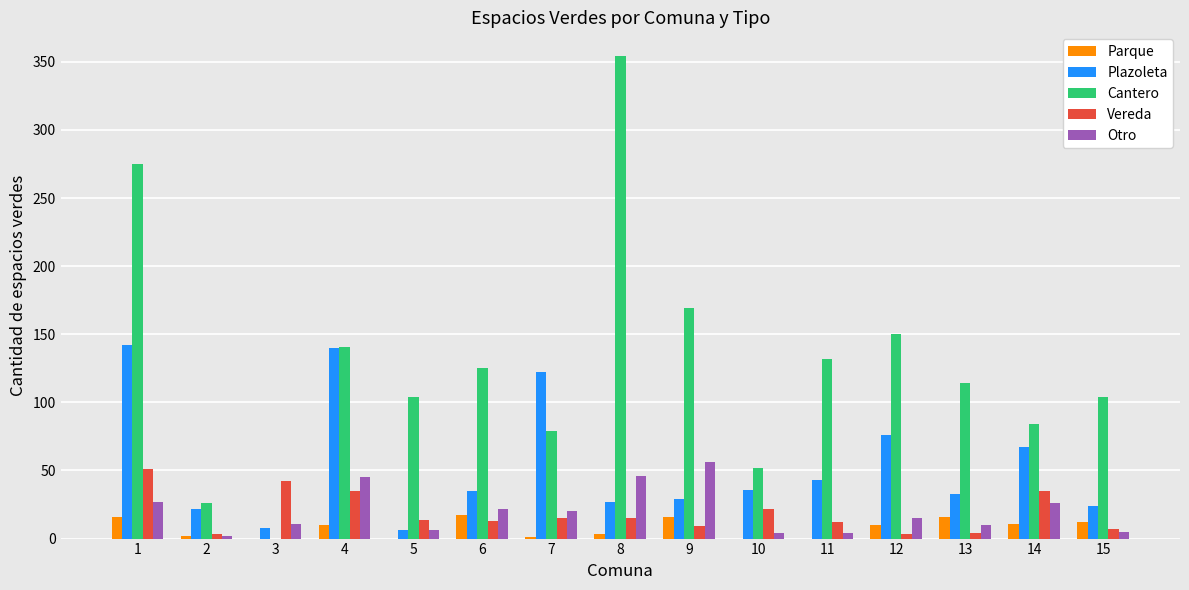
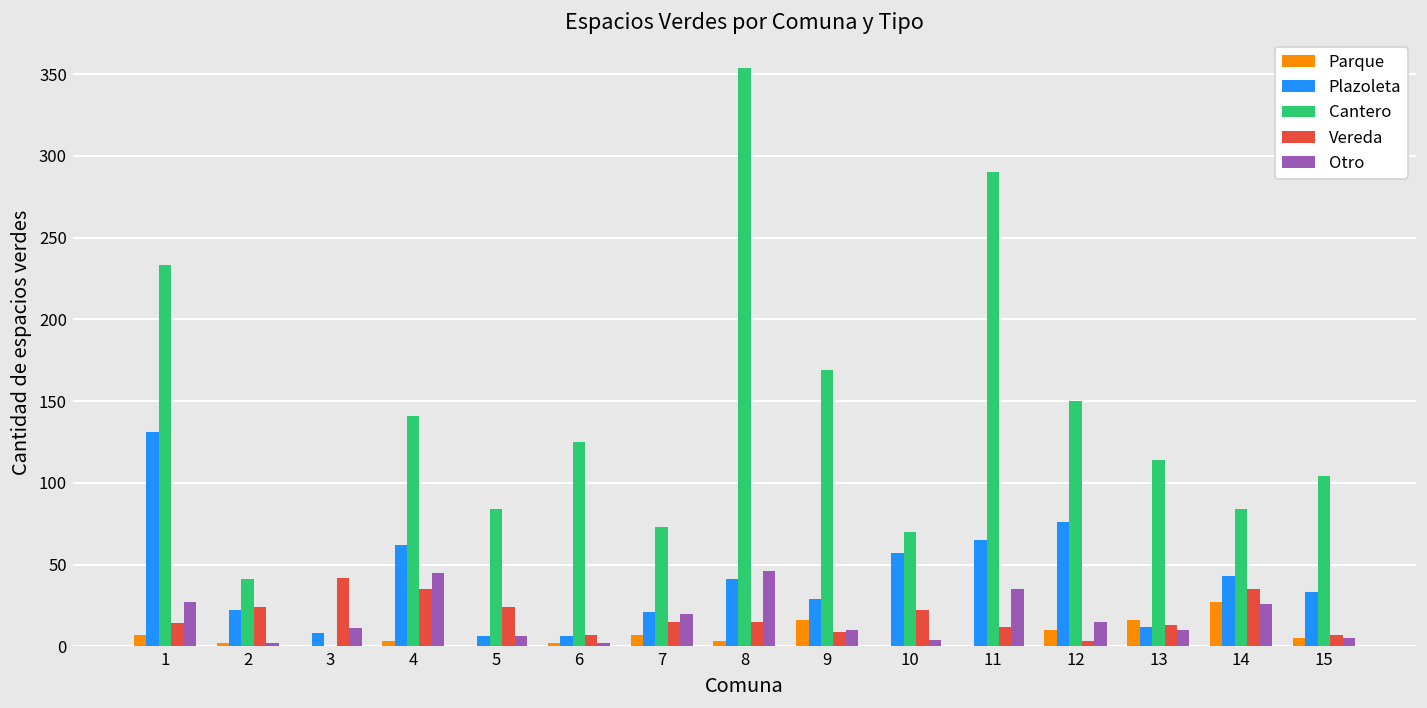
Parque, 1: 16 -> 7
Plazoleta, 1: 142 -> 131
Cantero, 1: 275 -> 233
Vereda, 1: 51 -> 14
Cantero, 2: 26 -> 41
Vereda, 2: 3 -> 24
Parque, 4: 10 -> 3
Plazoleta, 4: 140 -> 62
Cantero, 5: 104 -> 84
Vereda, 5: 14 -> 24
Parque, 6: 17 -> 2
Plazoleta, 6: 35 -> 6
Vereda, 6: 13 -> 7
Otro, 6: 22 -> 2
Parque, 7: 1 -> 7
Plazoleta, 7: 122 -> 21
Cantero, 7: 79 -> 73
Plazoleta, 8: 27 -> 41
Otro, 9: 56 -> 10
Plazoleta, 10: 36 -> 57
Cantero, 10: 52 -> 70
Plazoleta, 11: 43 -> 65
Cantero, 11: 132 -> 290
Otro, 11: 4 -> 35
Plazoleta, 13: 33 -> 12
Vereda, 13: 4 -> 13
Parque, 14: 11 -> 27
Plazoleta, 14: 67 -> 43
Parque, 15: 12 -> 5
Plazoleta, 15: 24 -> 33
